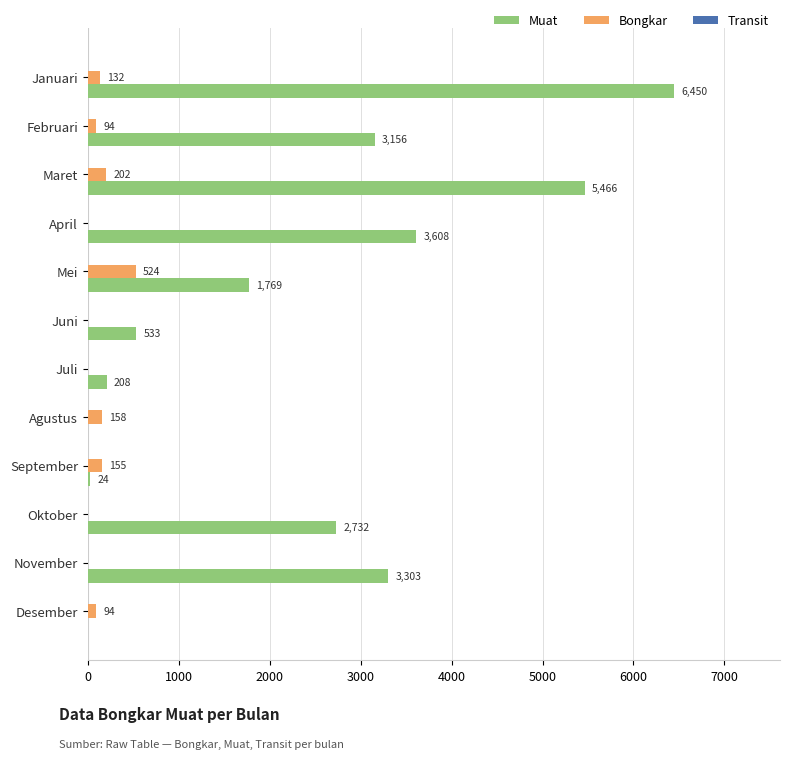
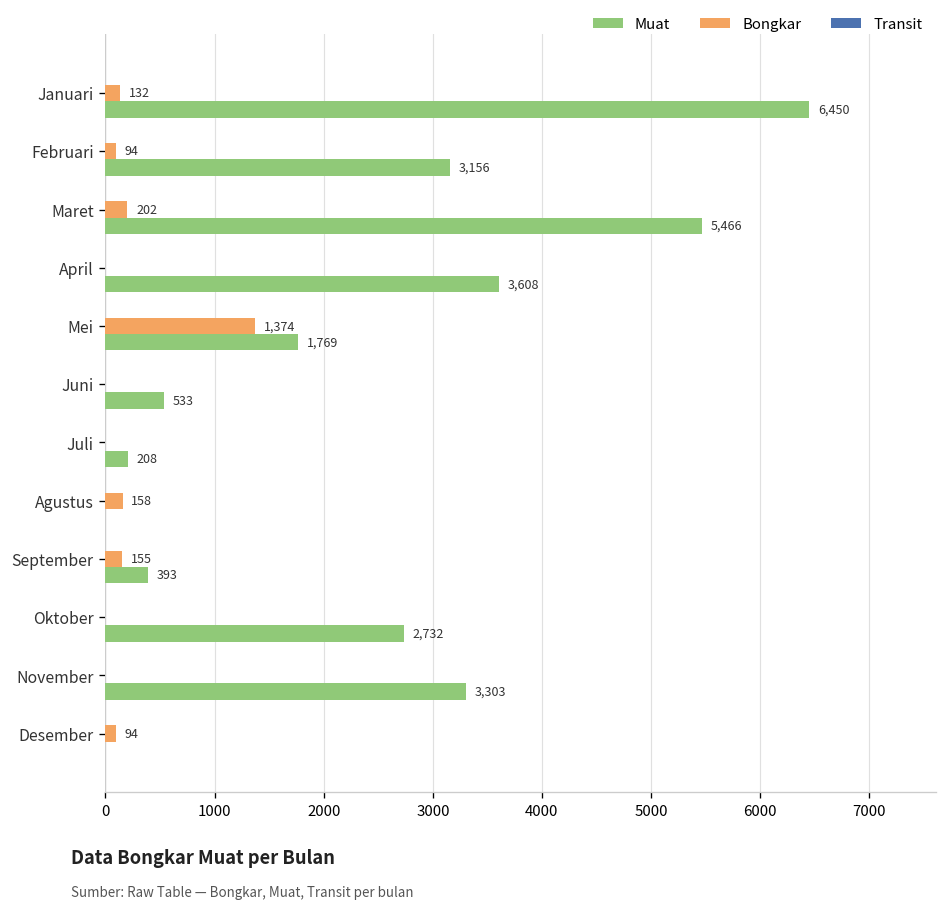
Bongkar, Mei: 524 -> 1,374
Muat, September: 24 -> 393
